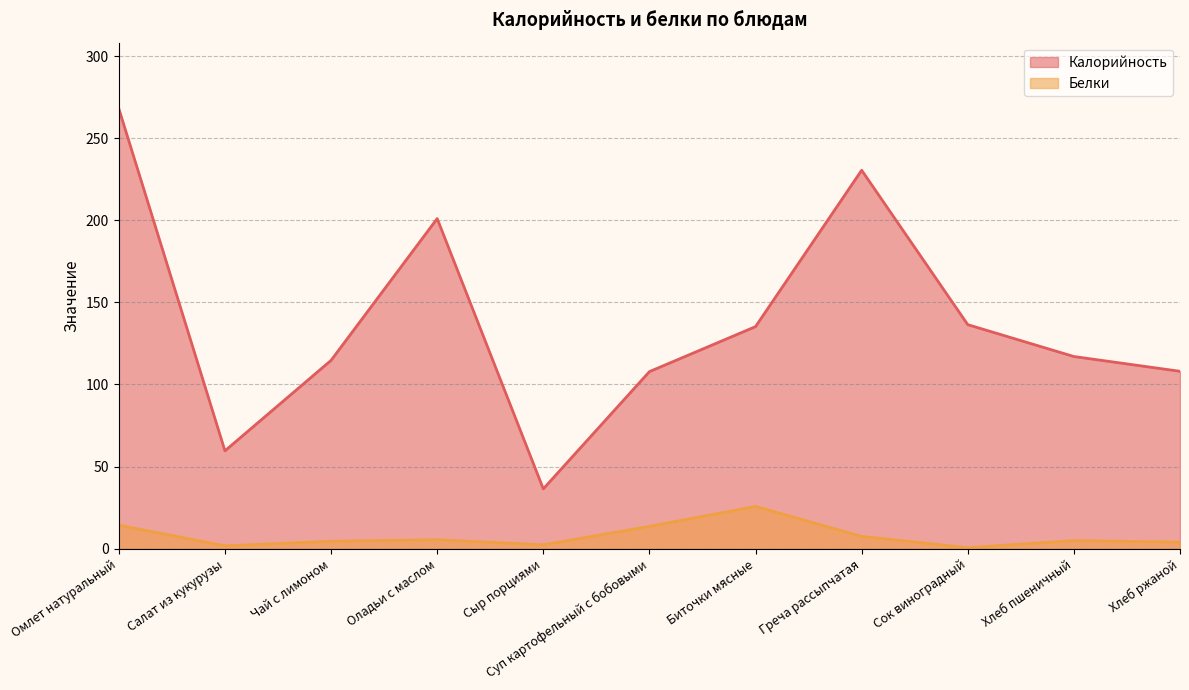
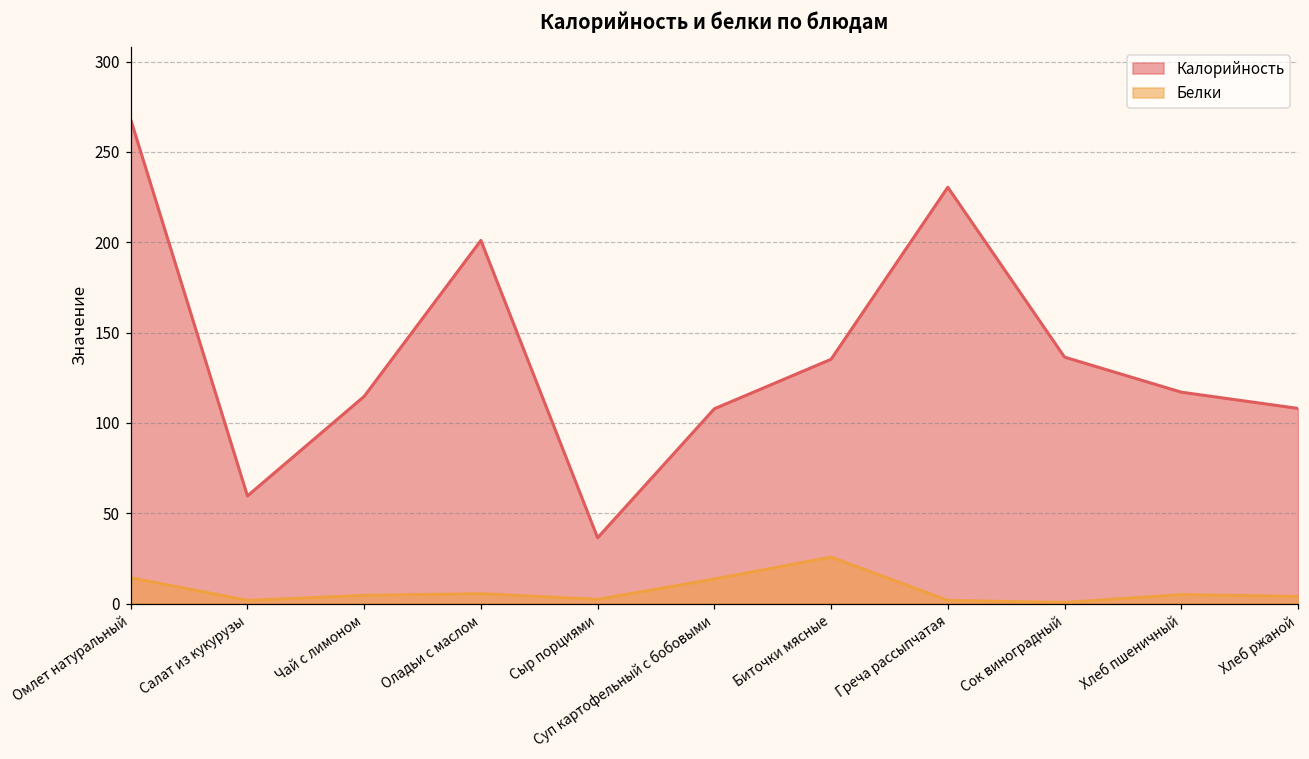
Белки, Греча рассыпчатая: 7 -> 2
